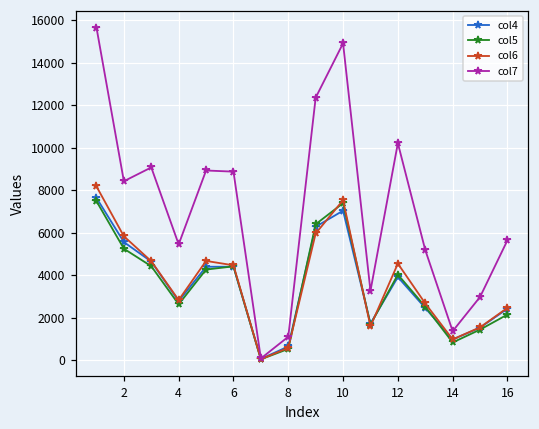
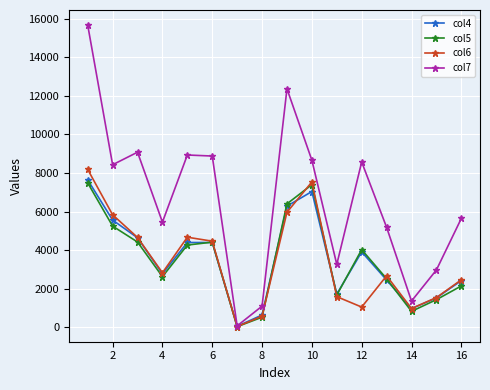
col7, 10: 14900 -> 8700
col6, 12: 4500 -> 1000
col7, 12: 10200 -> 8600
